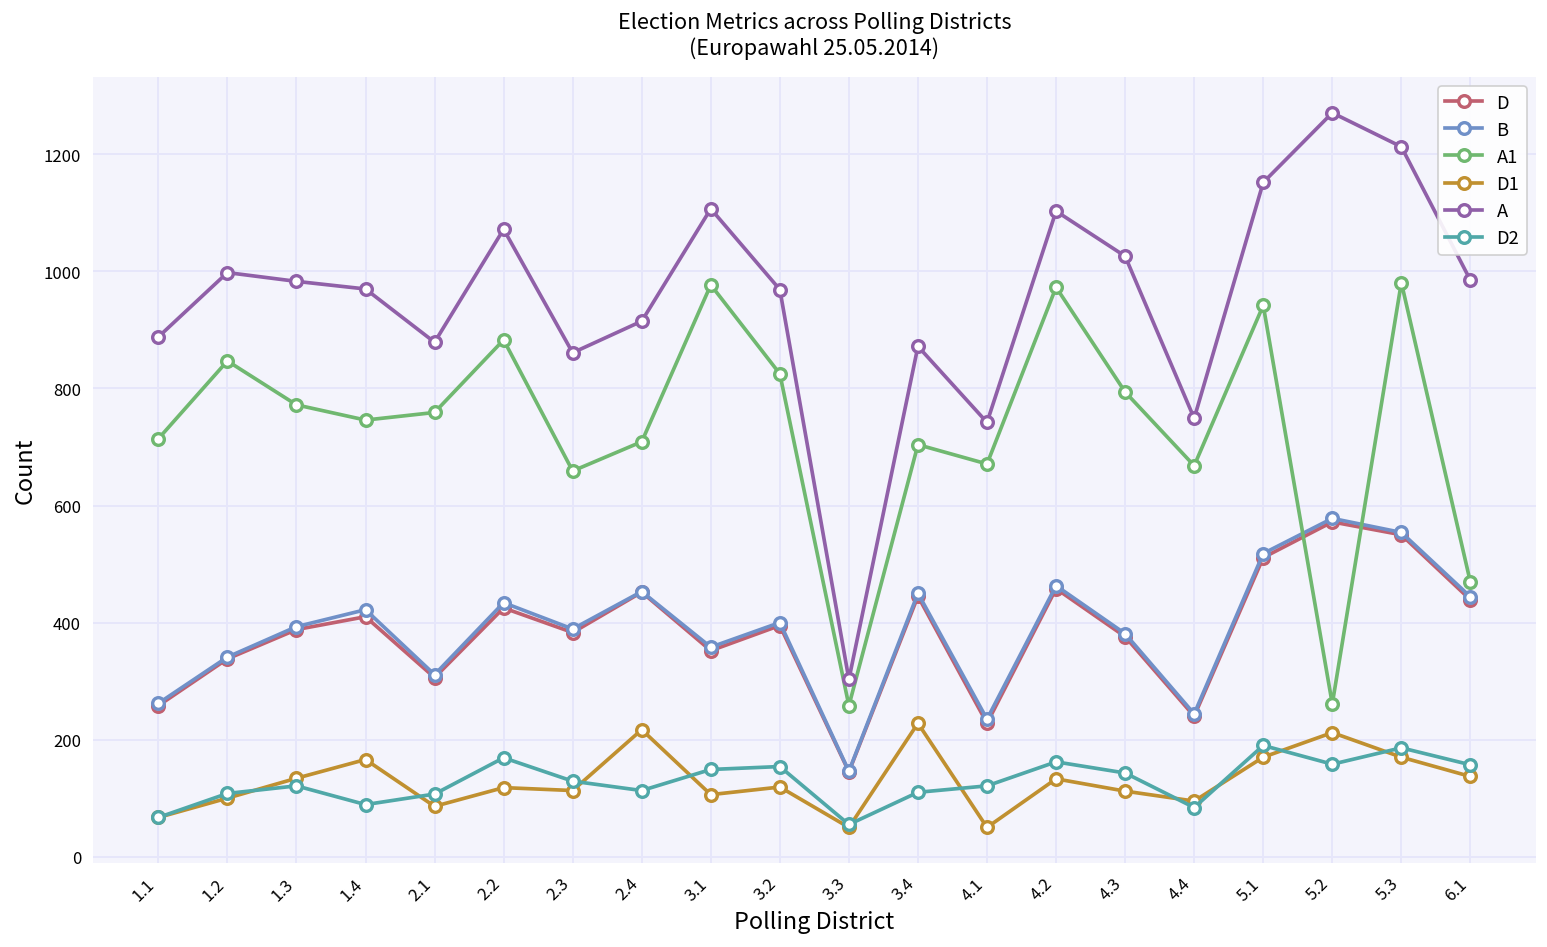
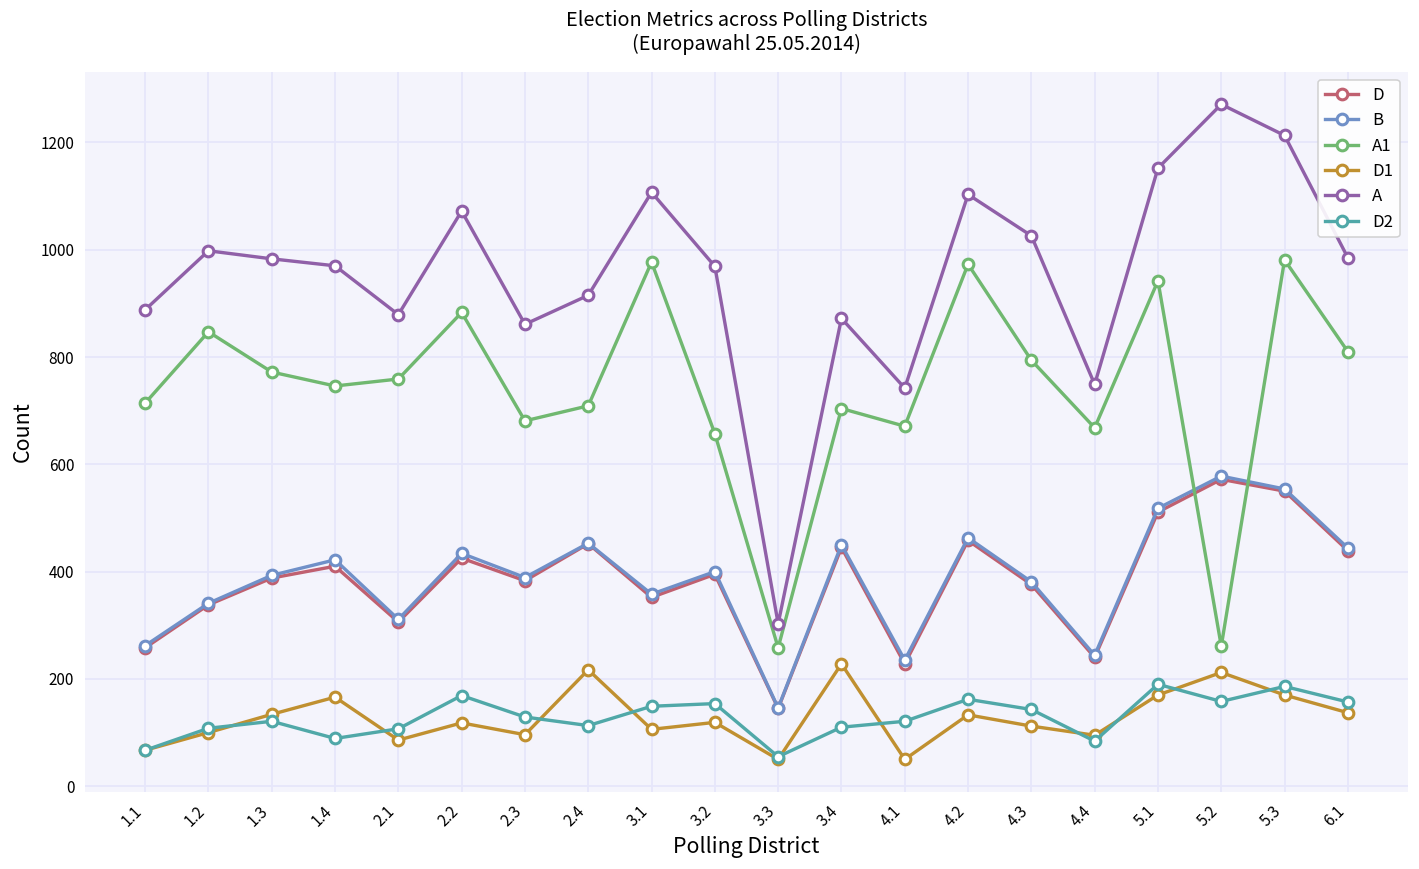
A1, 2.3: 660 -> 680
D1, 2.3: 110 -> 100
A1, 3.2: 830 -> 660
A1, 6.1: 470 -> 810
